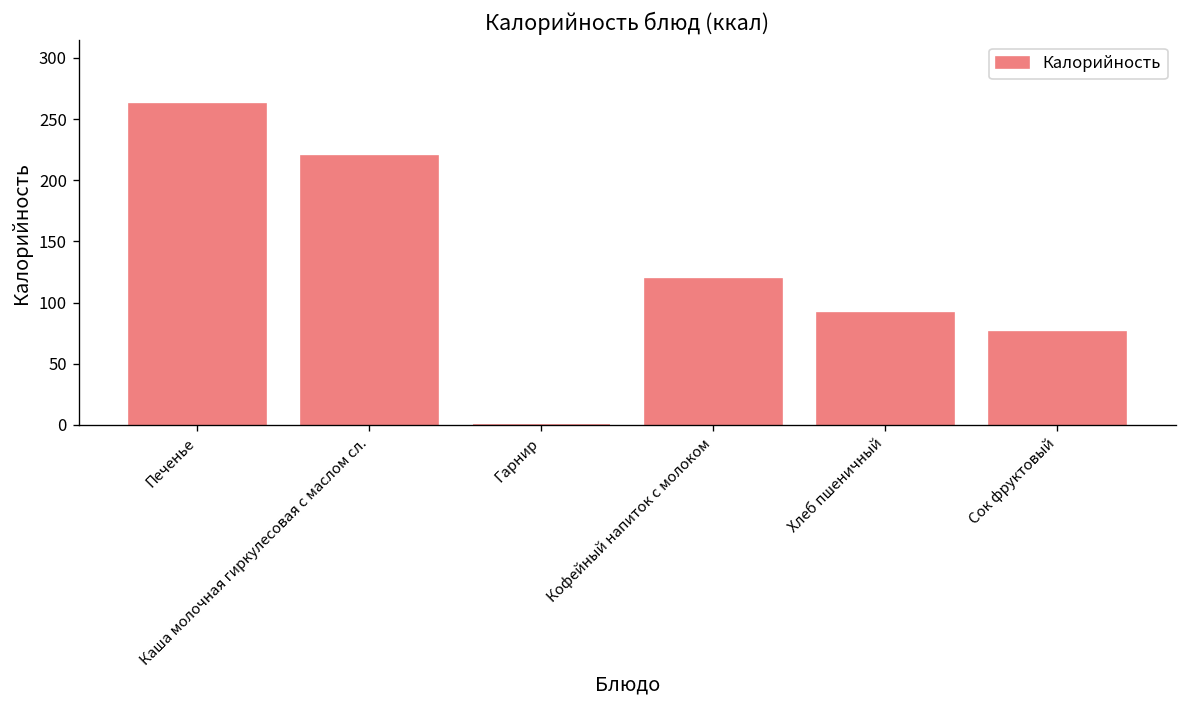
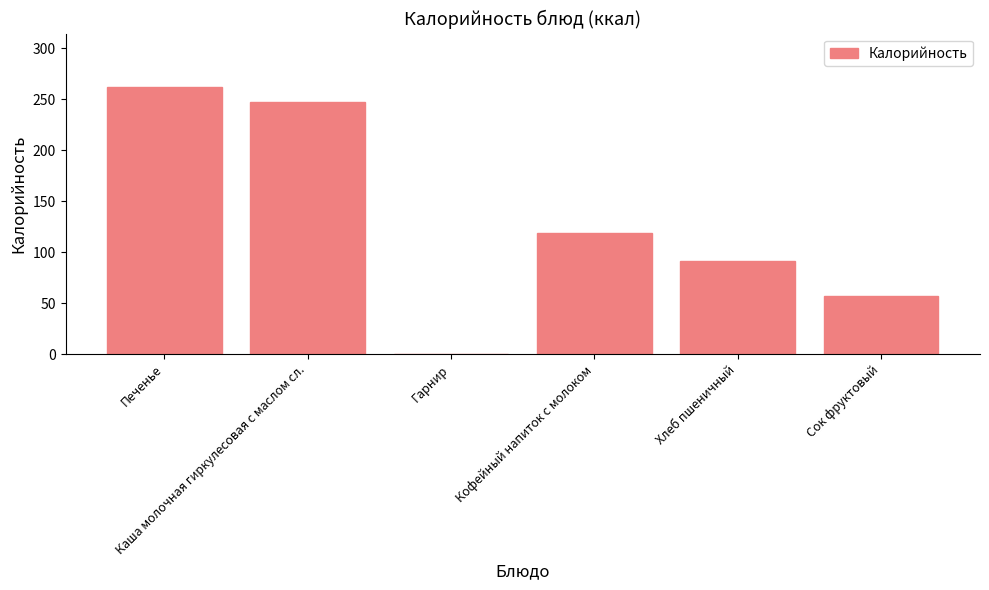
Каша молочная гиркулесовая с маслом сл.: 220 -> 247
Сок фруктовый: 76 -> 57
